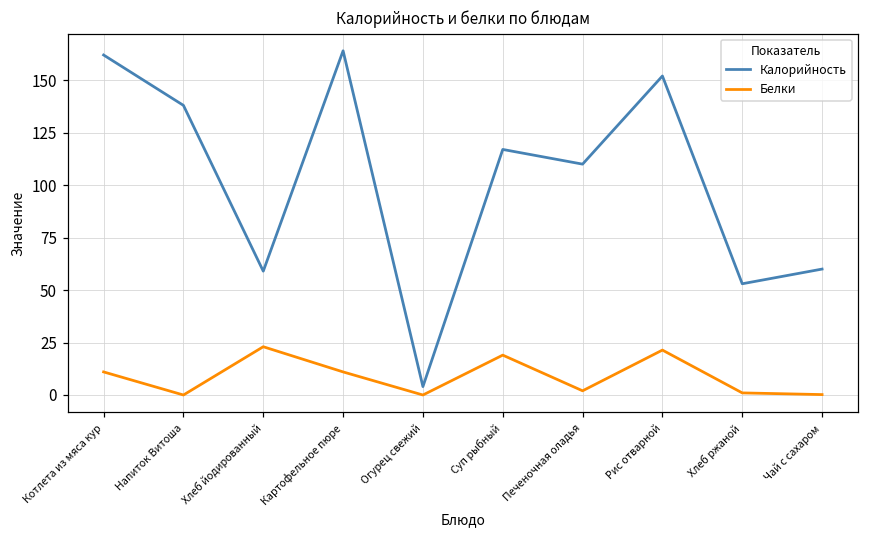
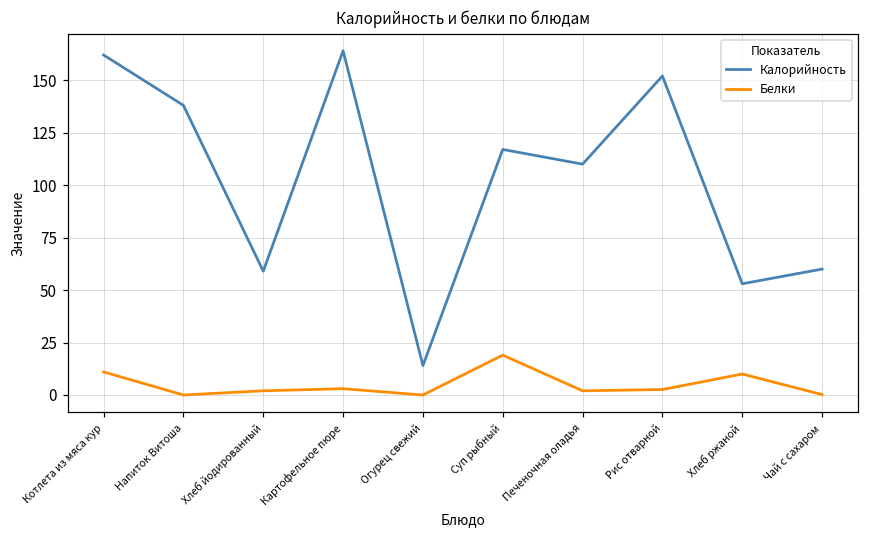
Белки, Хлеб йодированный: 23 -> 2
Белки, Картофельное пюре: 11 -> 3
Калорийность, Огурец свежий: 4 -> 14
Белки, Рис отварной: 21 -> 3
Белки, Хлеб ржаной: 1 -> 10
